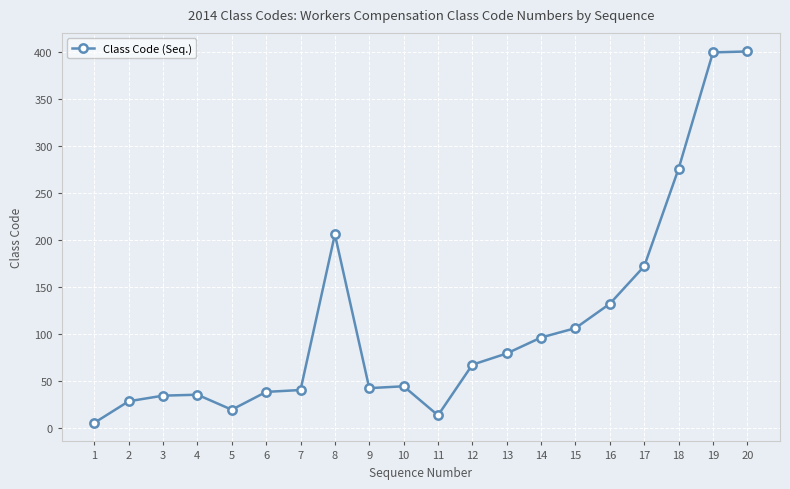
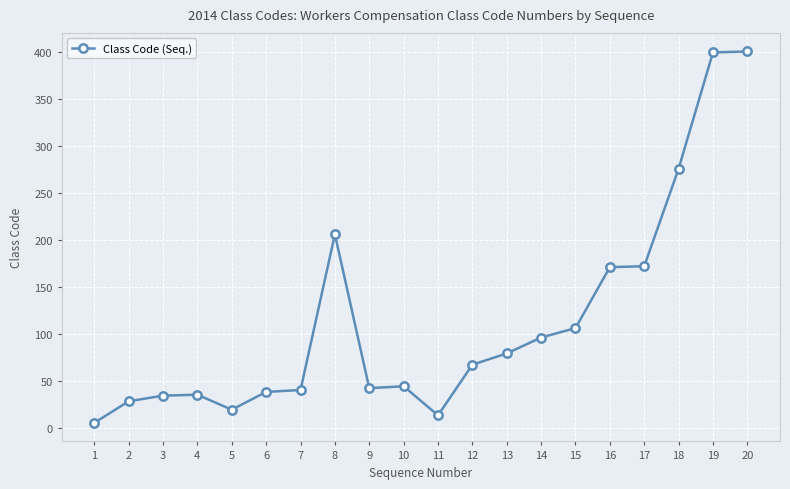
16: 130 -> 170
